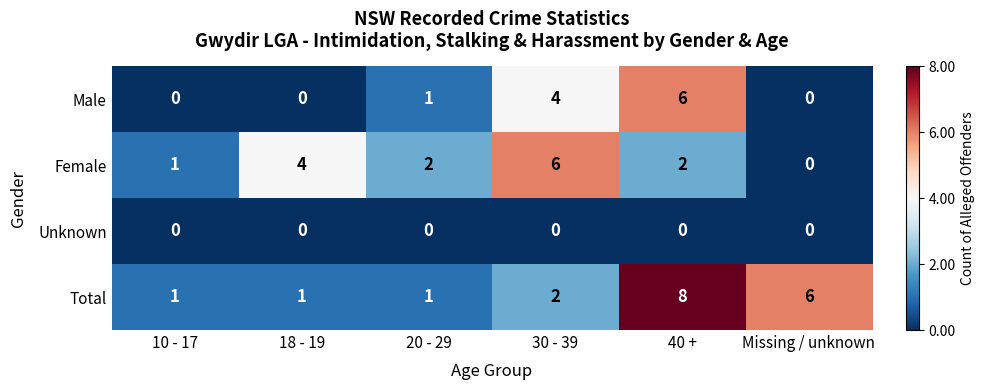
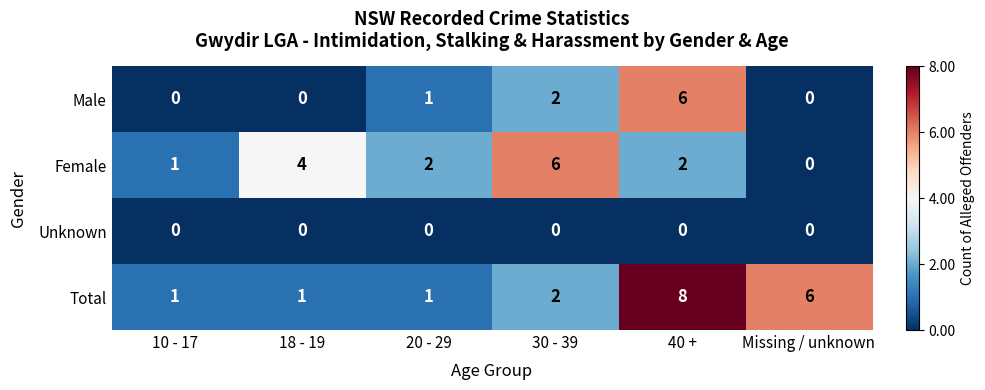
Male, 30 - 39: 4 -> 2
